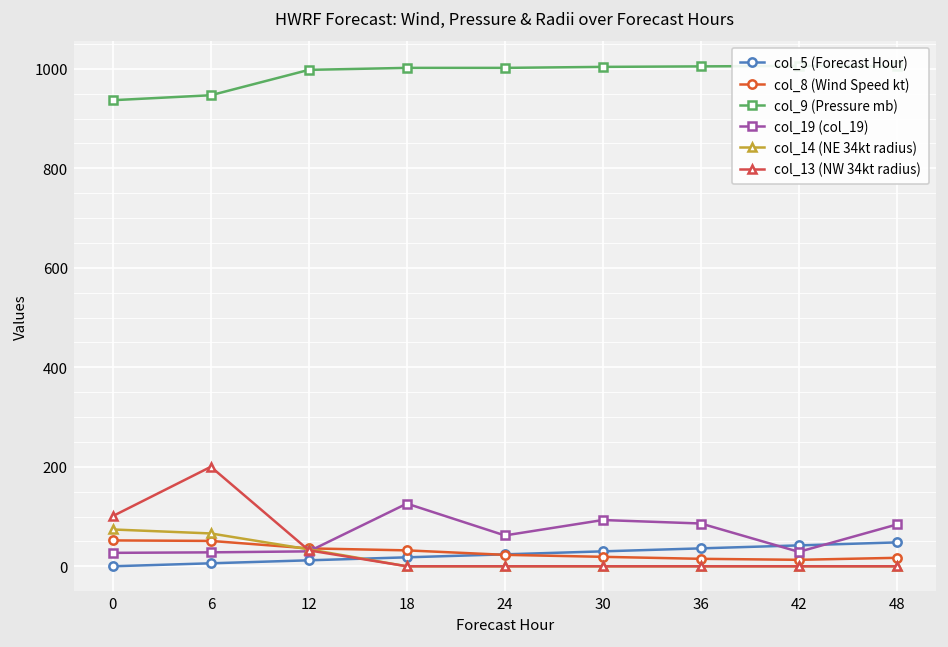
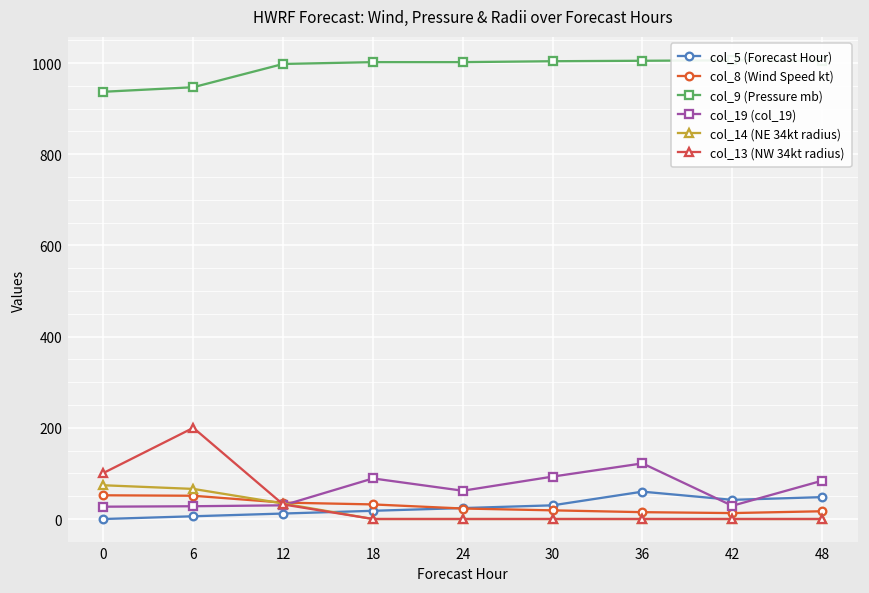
col_19 (col_19), 18: 130 -> 90
col_5 (Forecast Hour), 36: 40 -> 60
col_19 (col_19), 36: 90 -> 120
